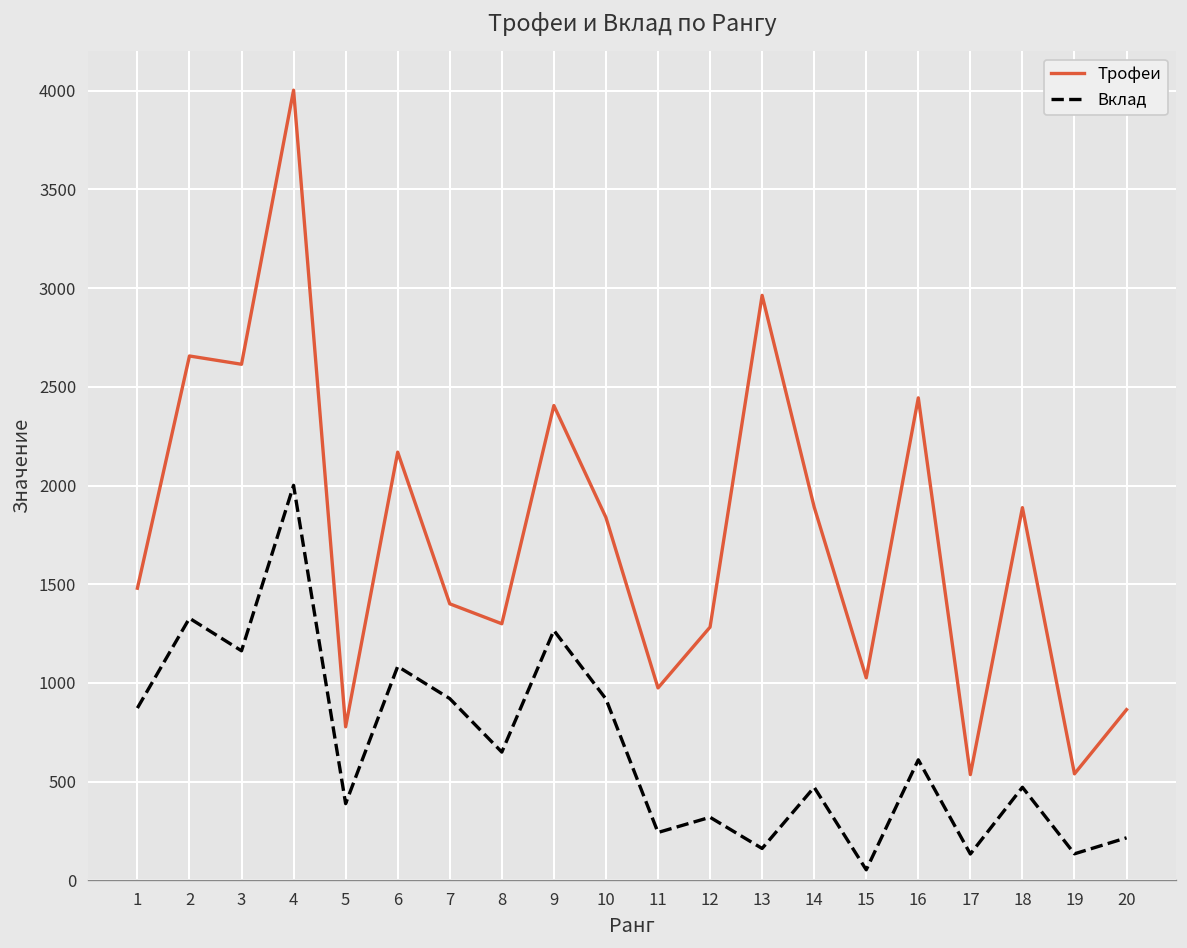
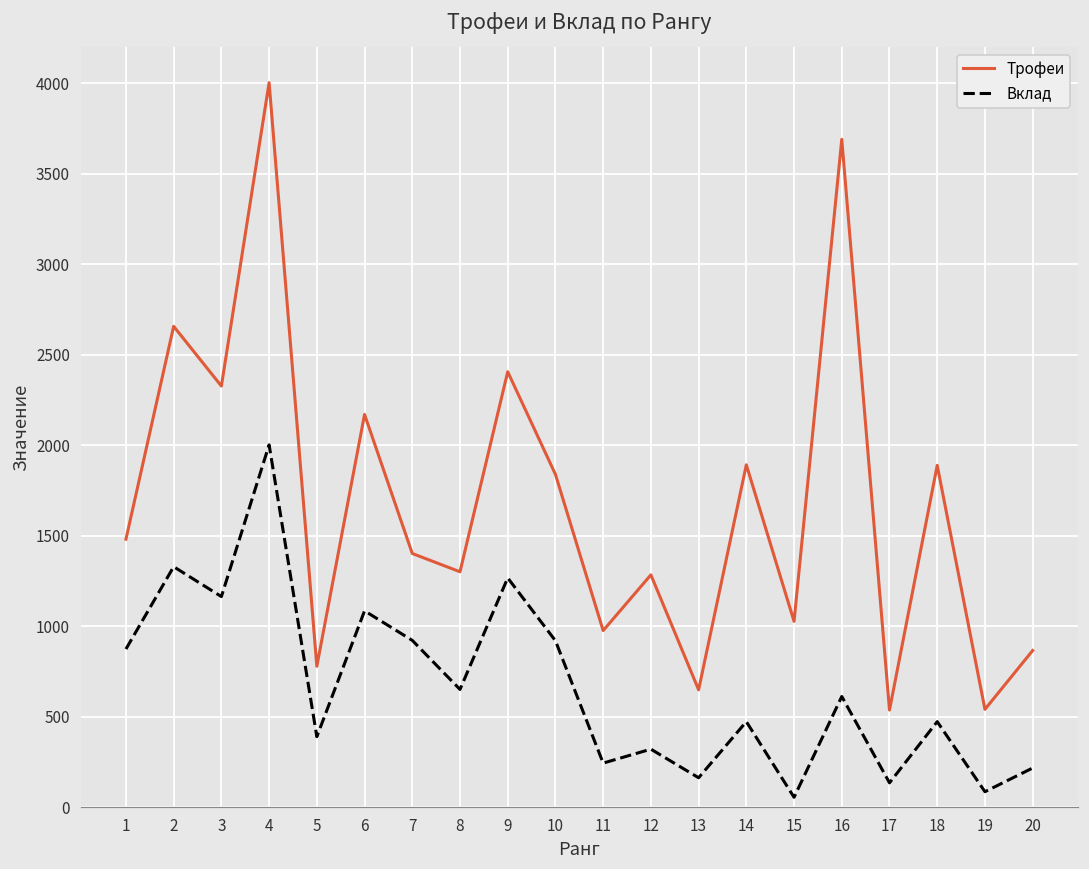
Трофеи, 3: 2610 -> 2330
Трофеи, 13: 2960 -> 650
Трофеи, 16: 2440 -> 3690
Вклад, 19: 140 -> 90
